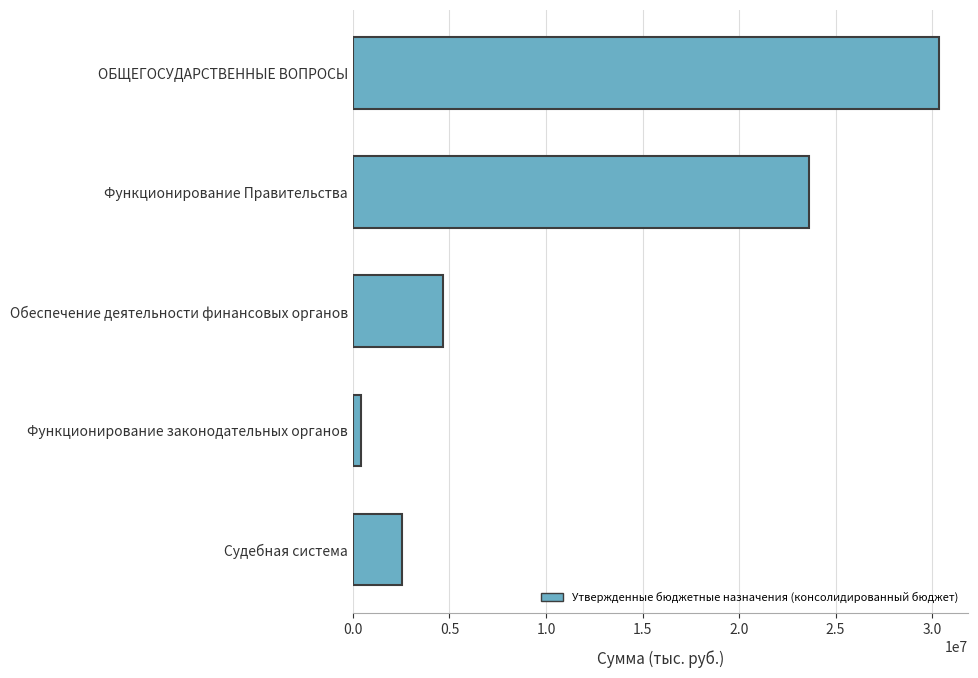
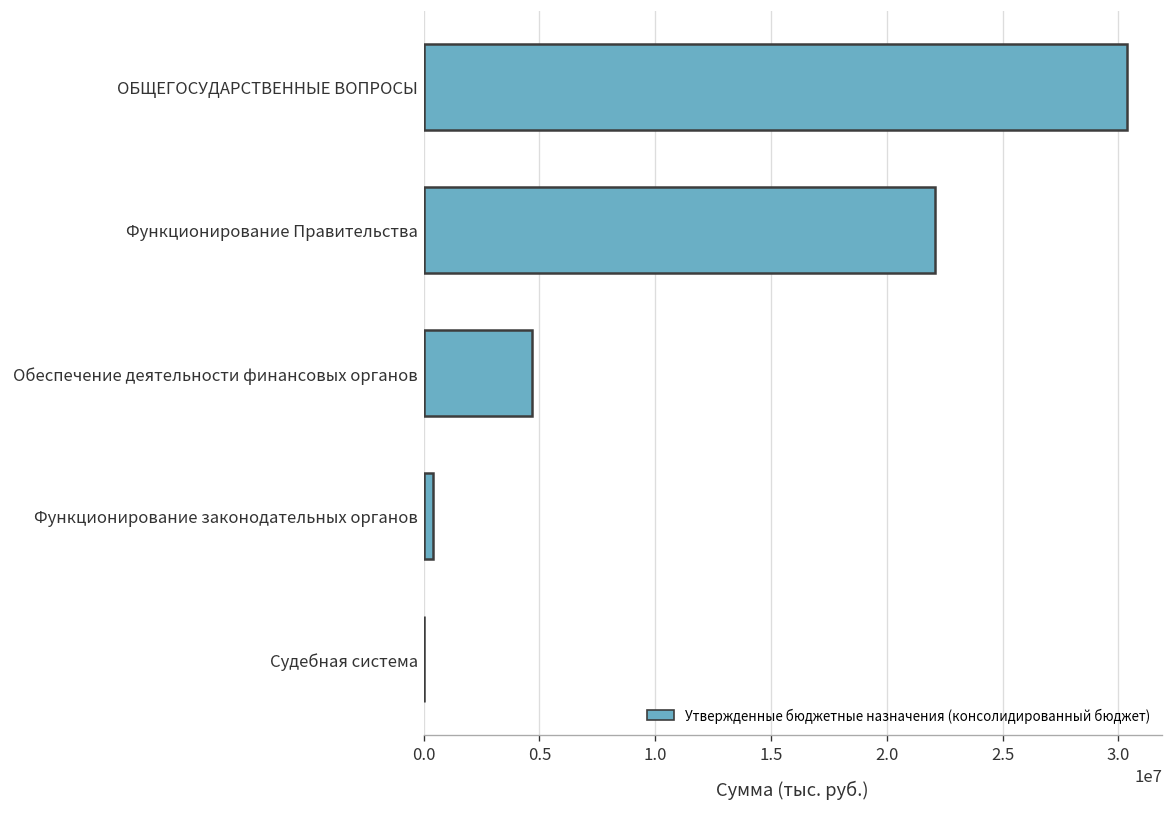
Функционирование Правительства: 23600000 -> 22100000
Судебная система: 2500000 -> 0
